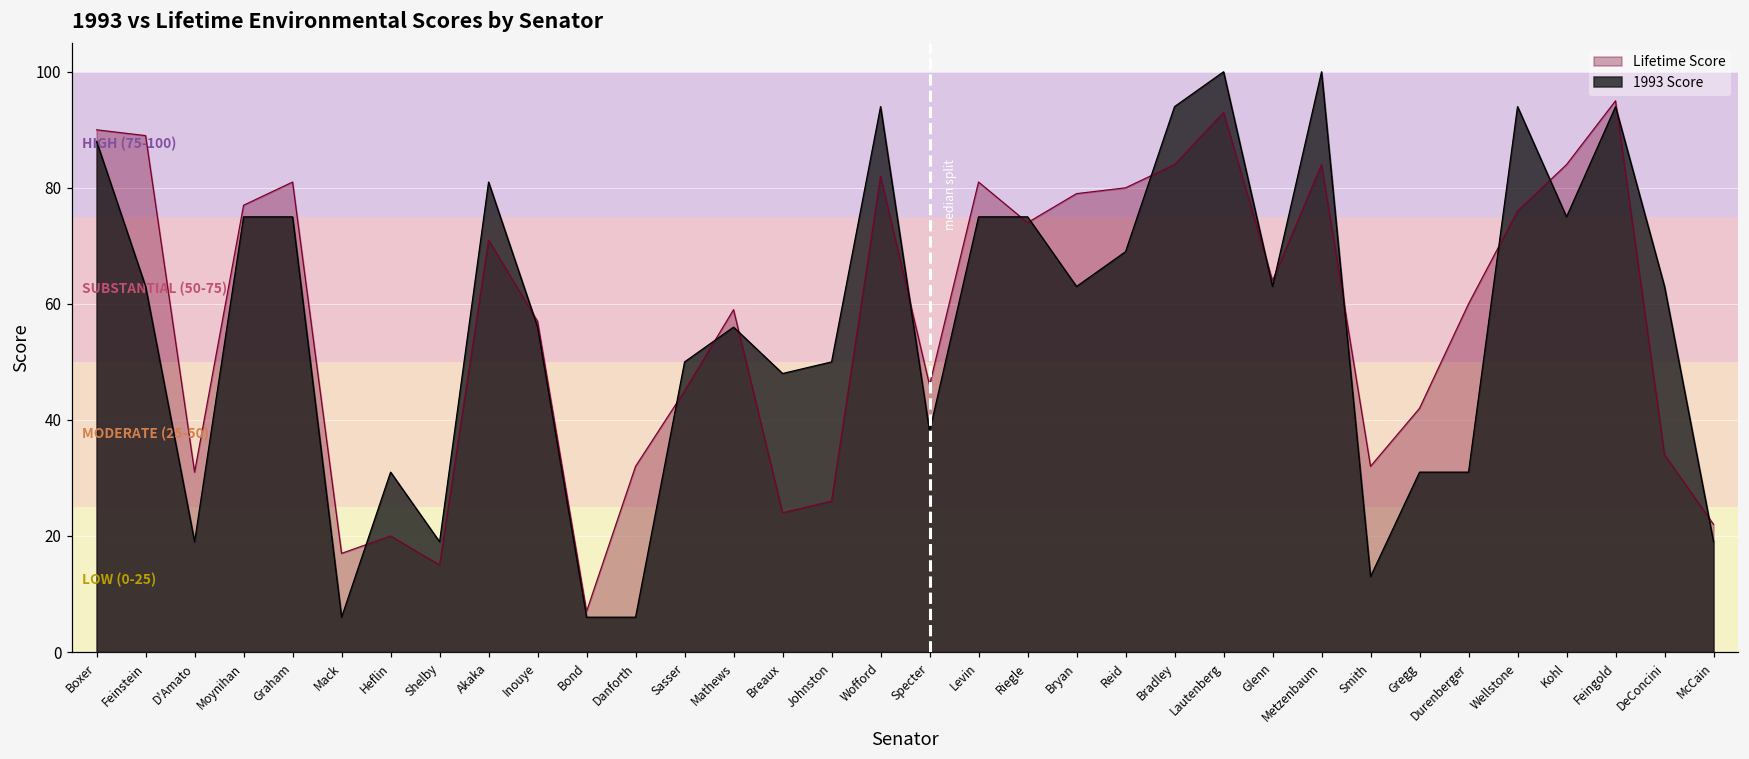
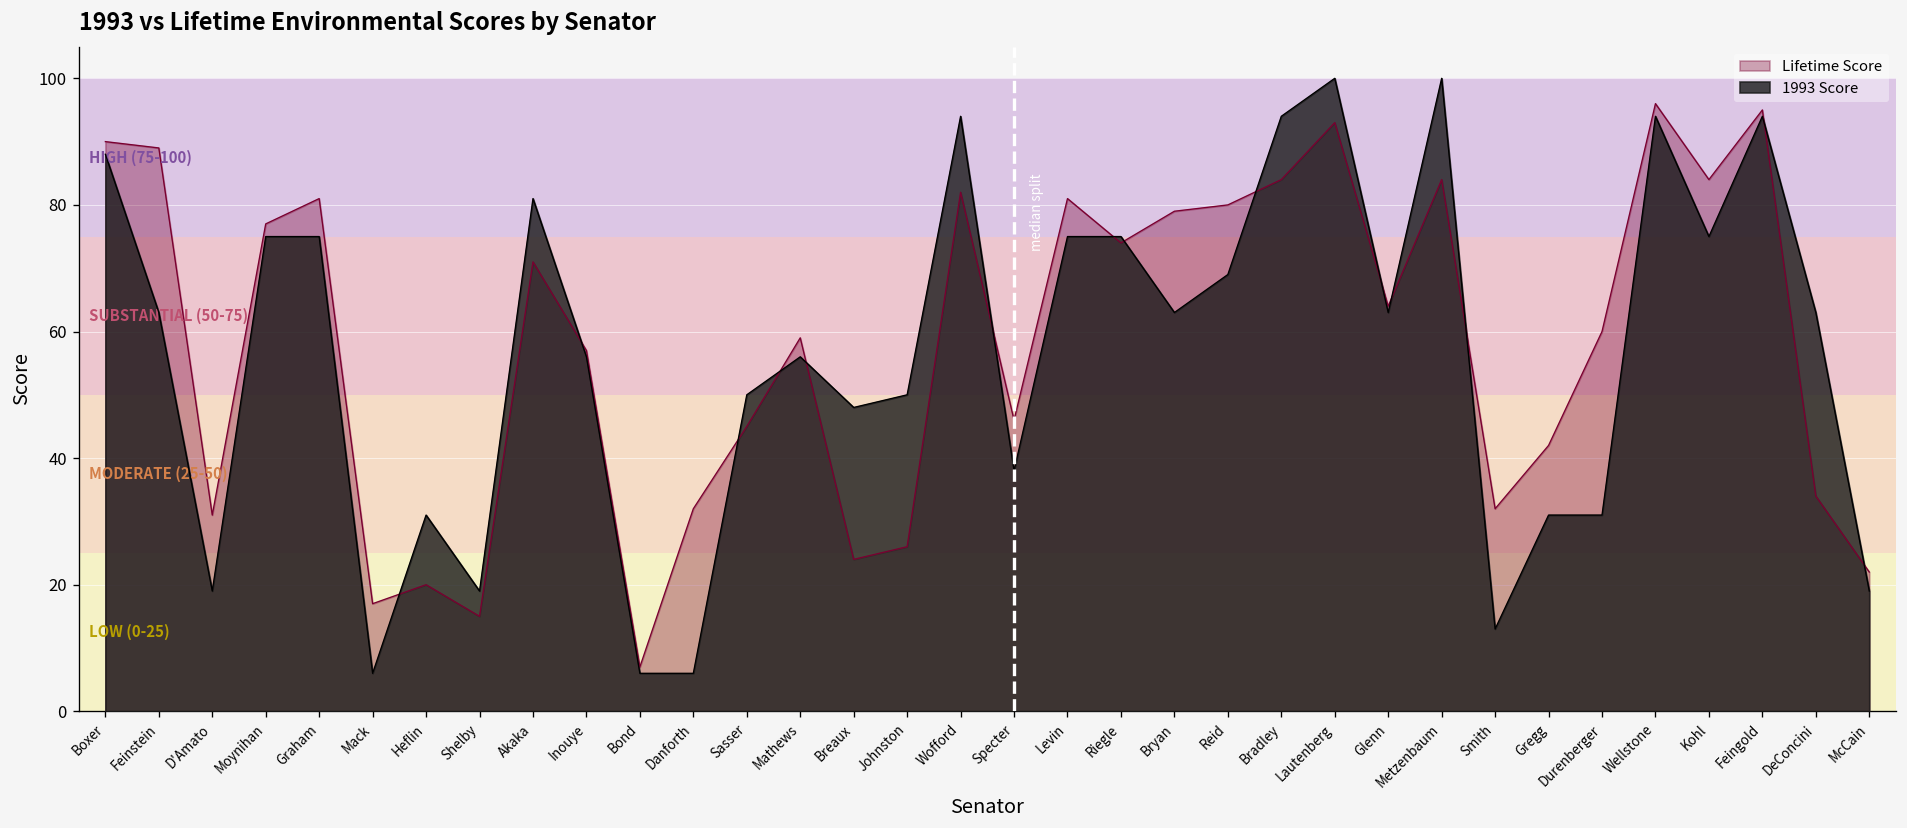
Lifetime Score, Wellstone: 76 -> 96
